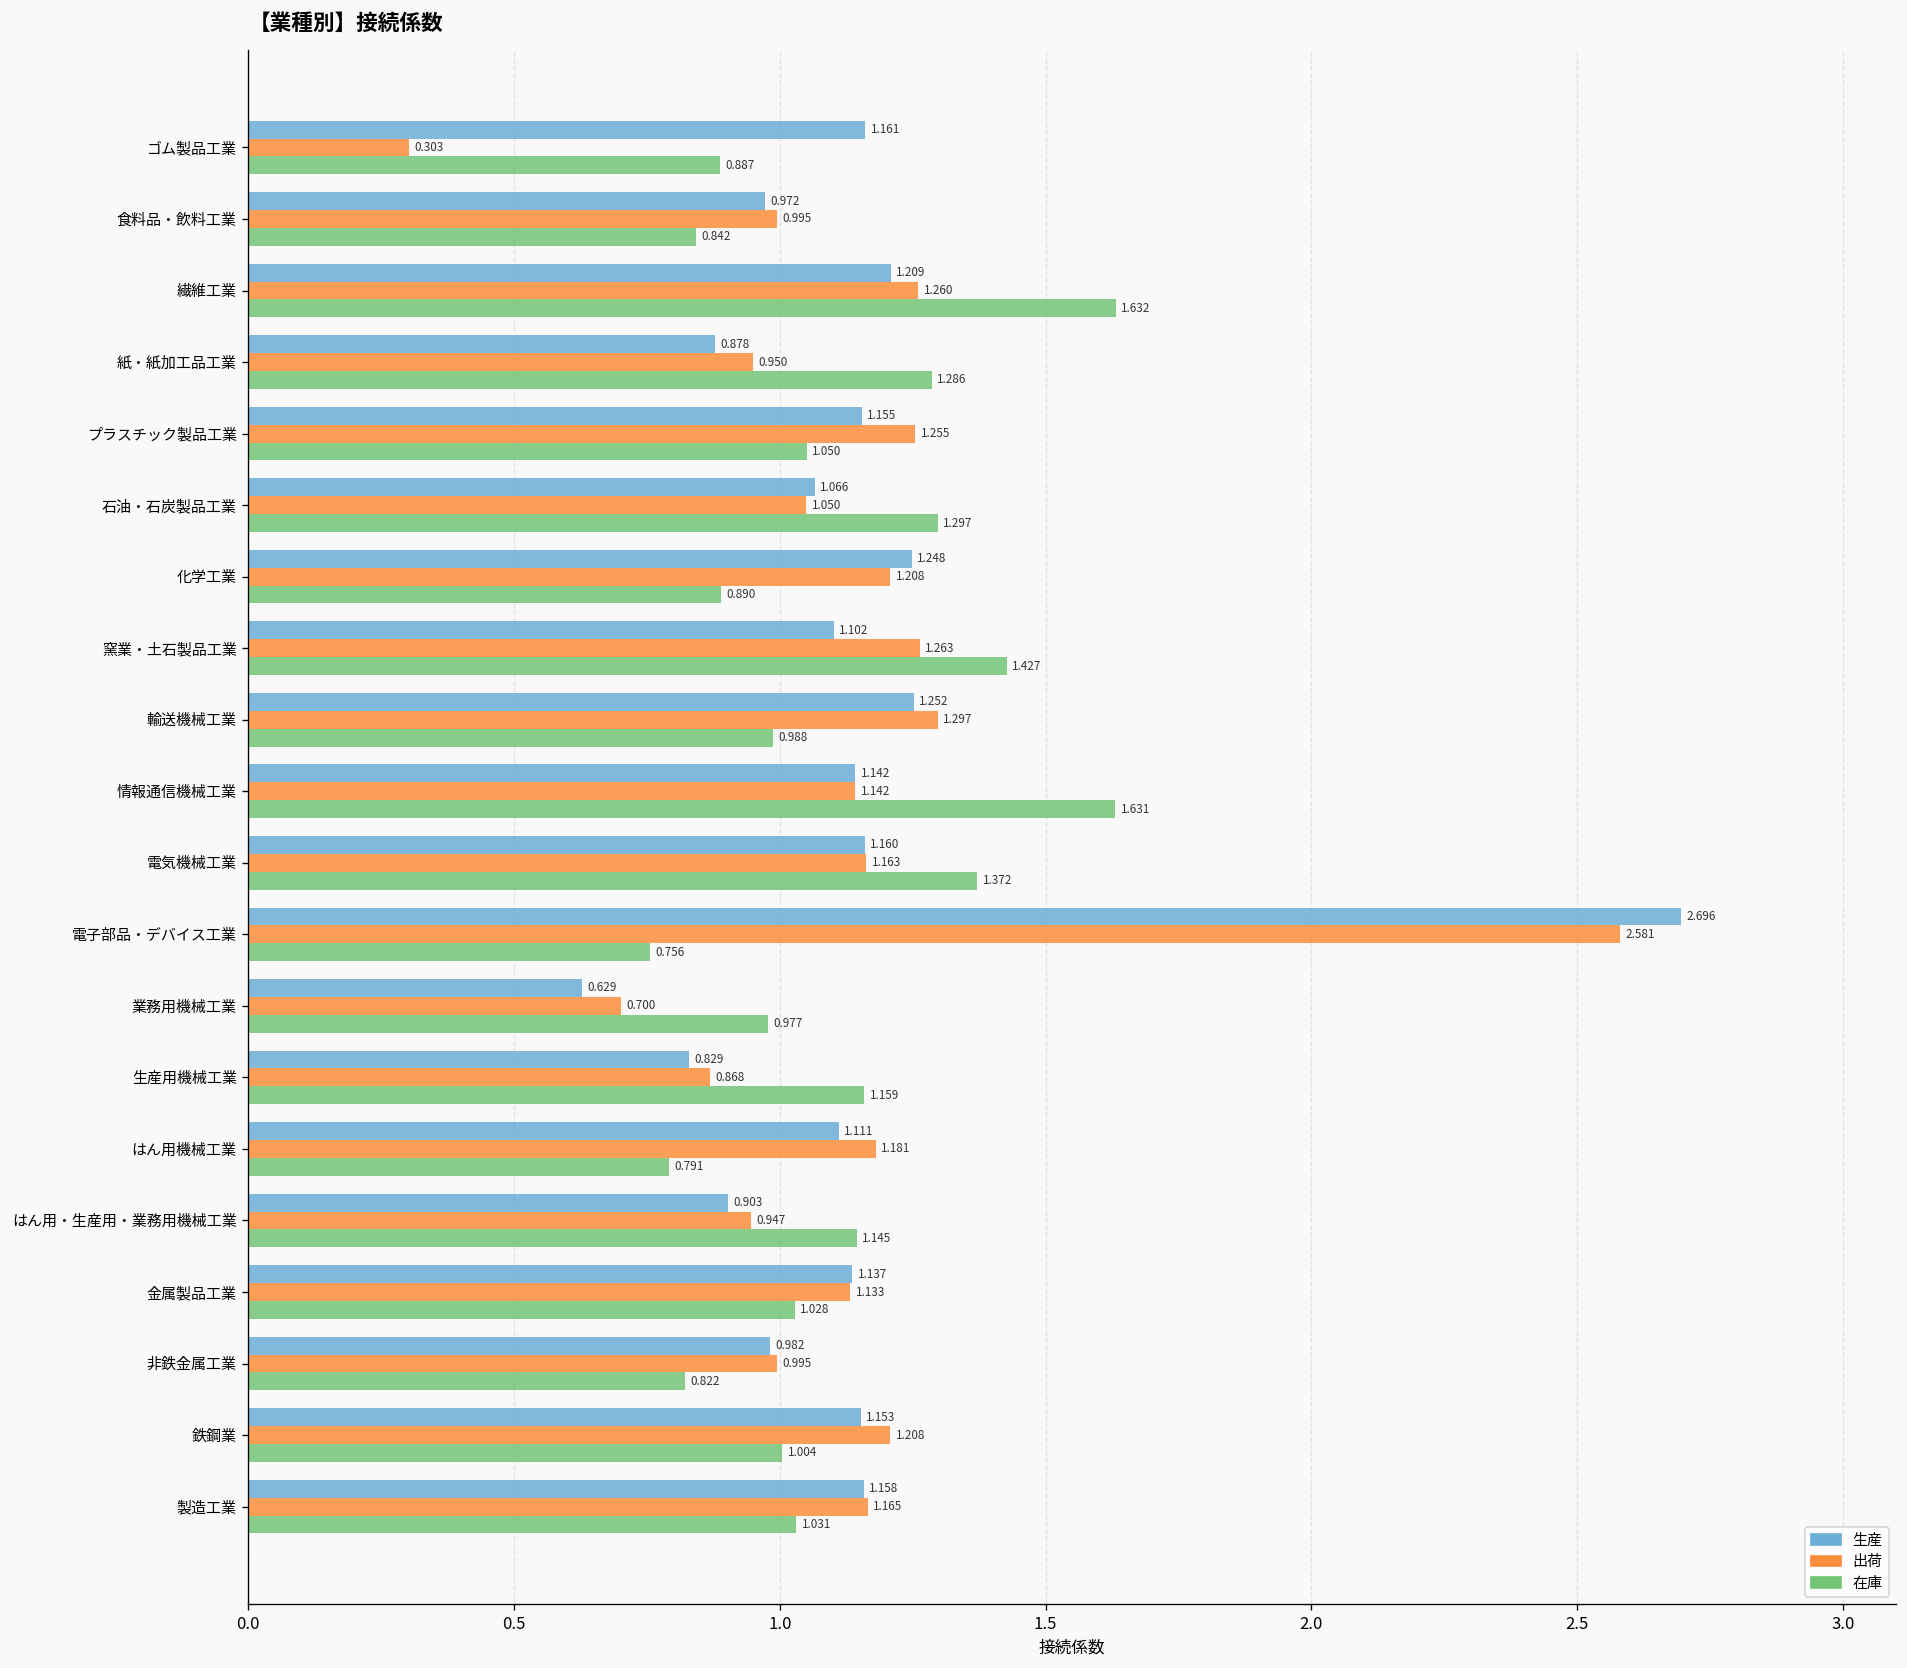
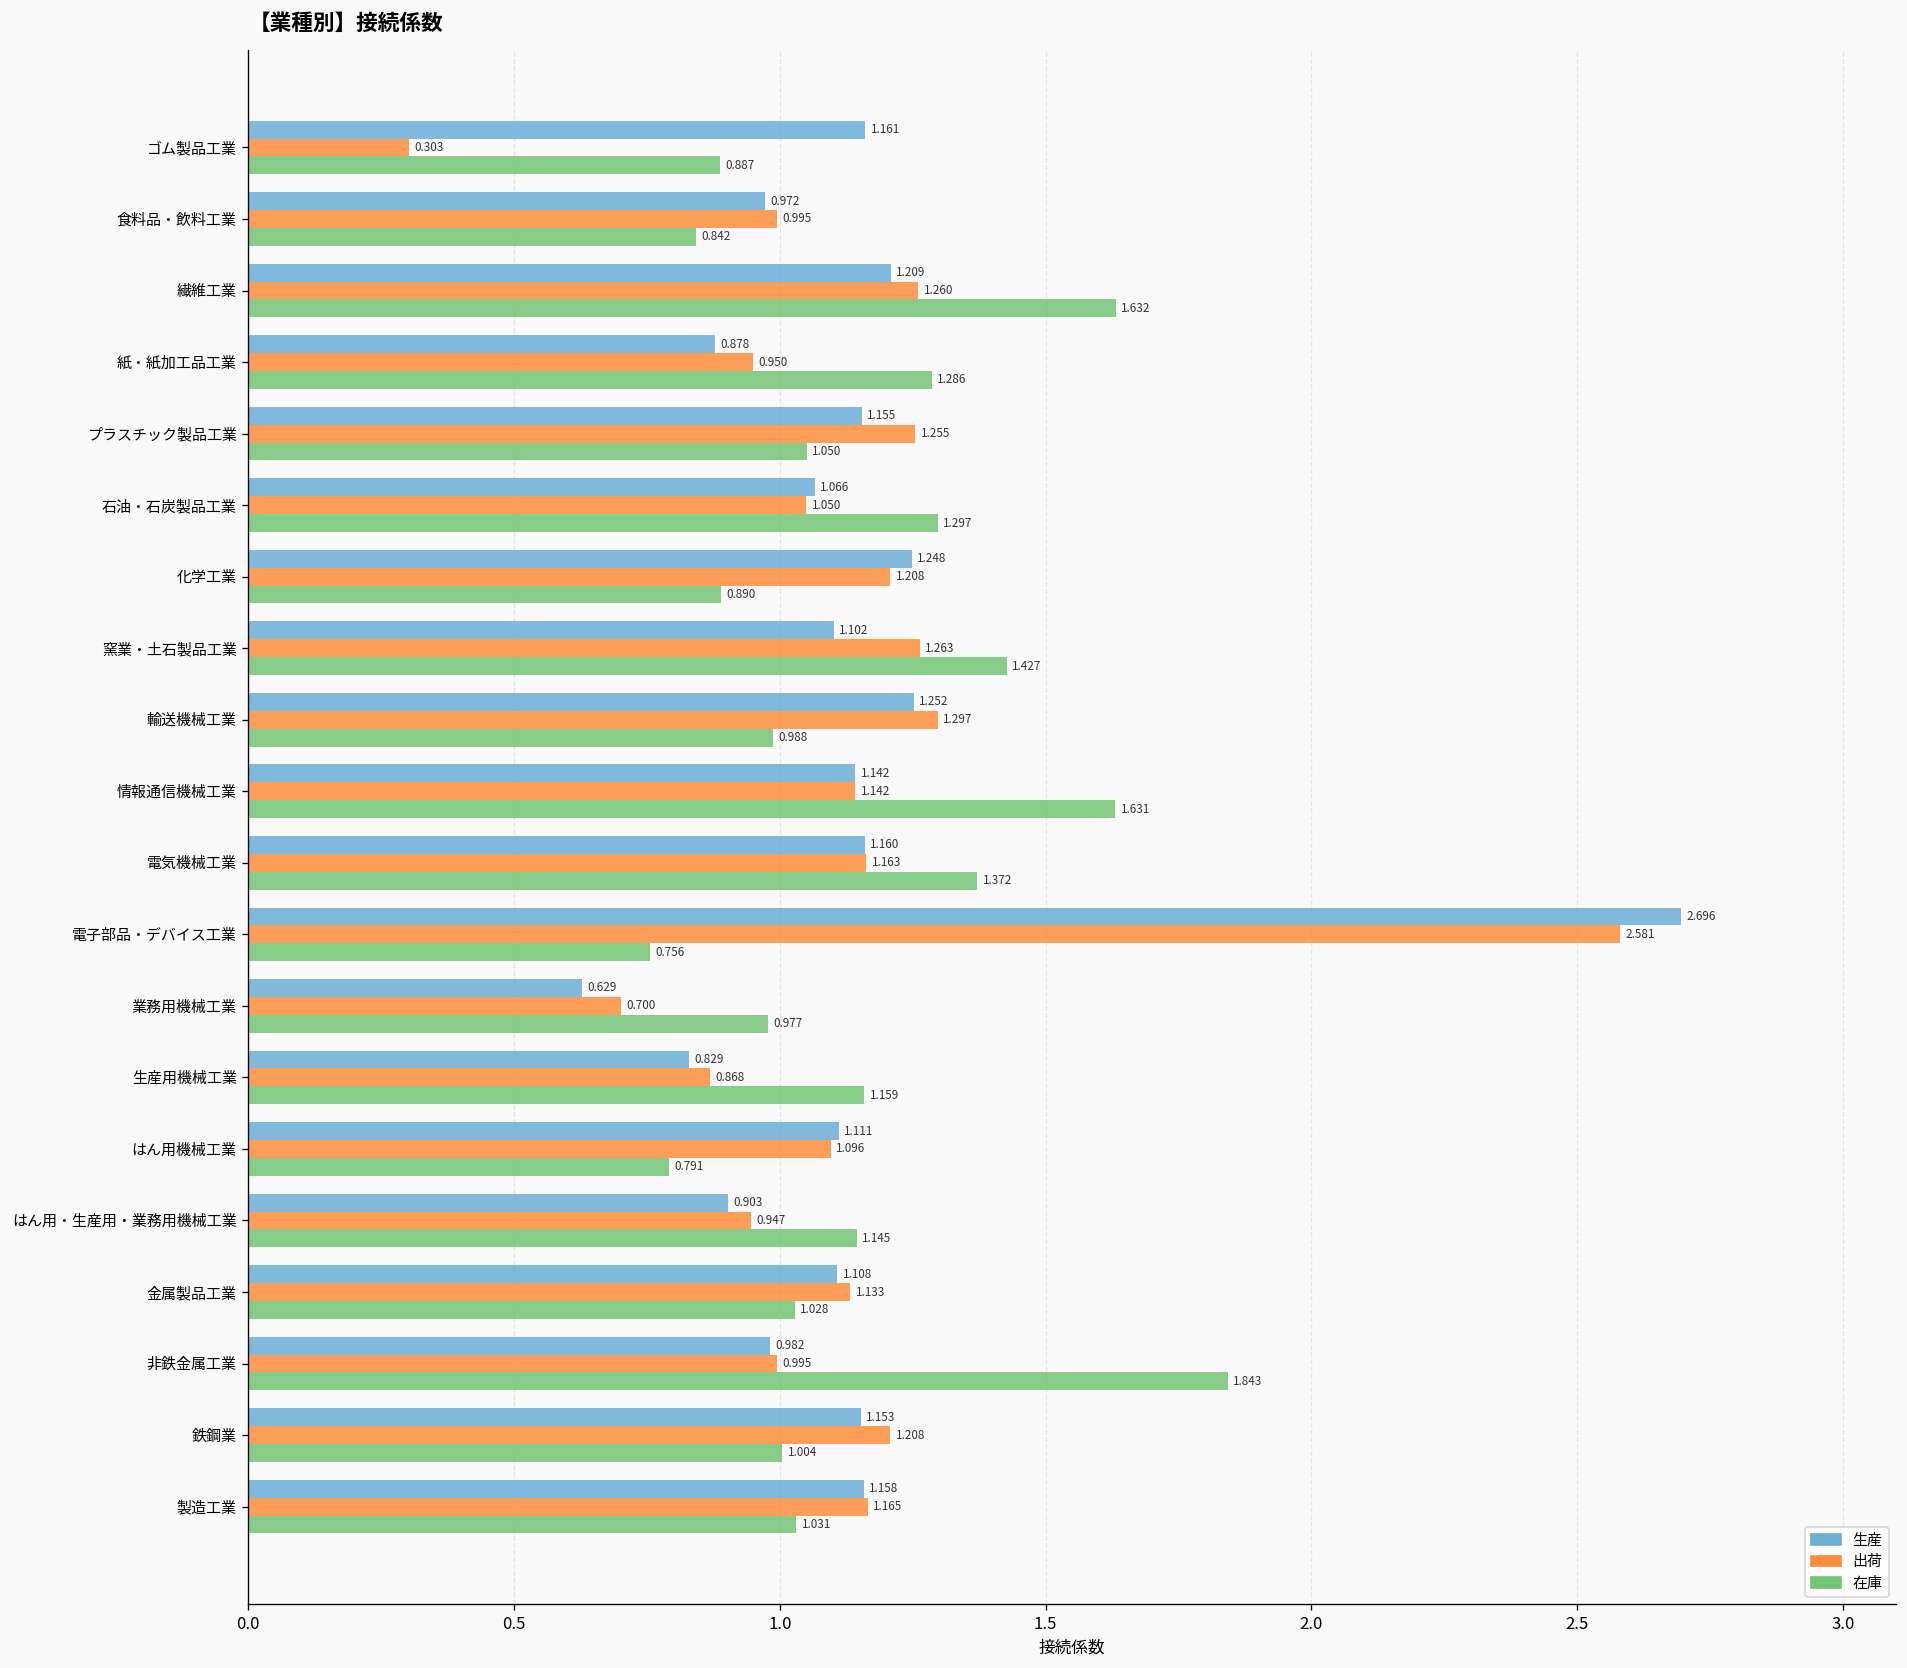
出荷, はん用機械工業: 1.181 -> 1.096
生産, 金属製品工業: 1.137 -> 1.108
在庫, 非鉄金属工業: 0.822 -> 1.843
